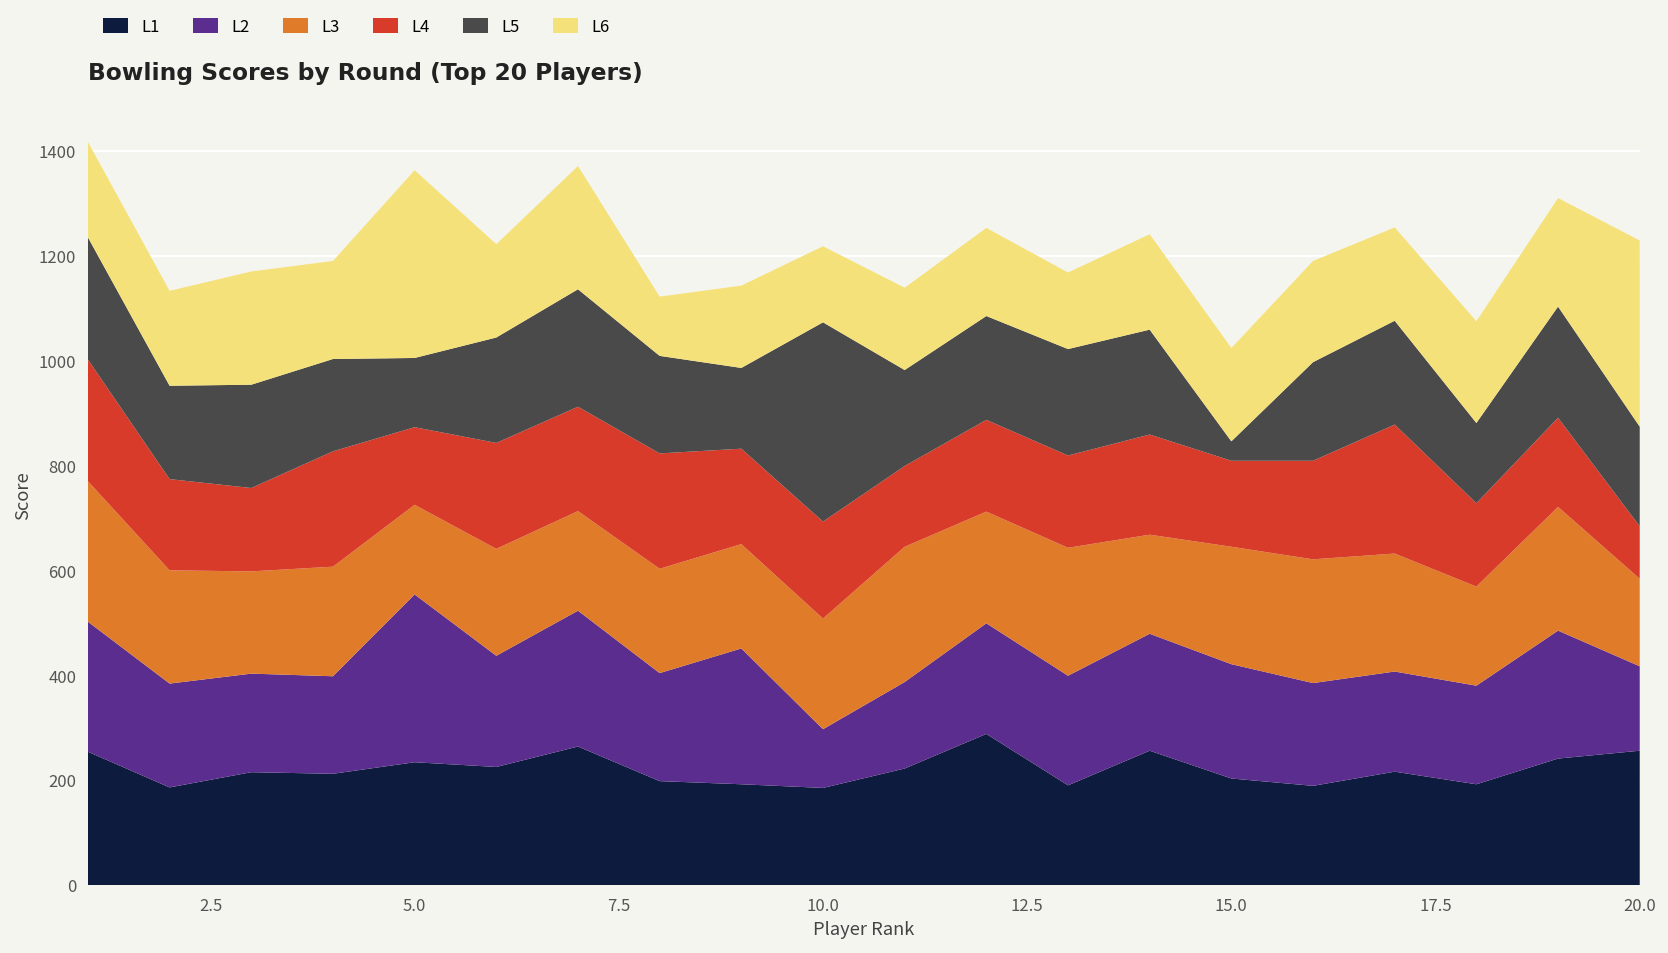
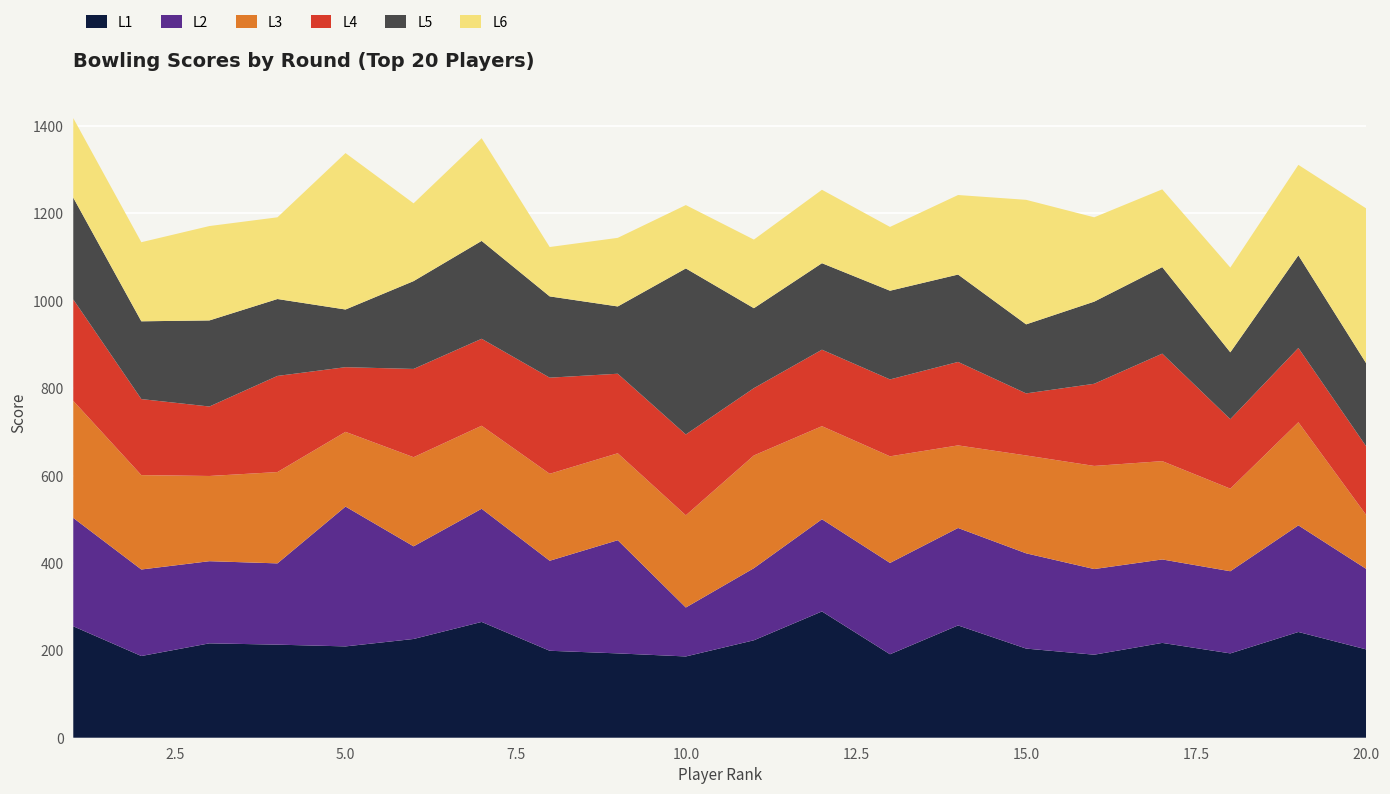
L1, 5.0: 240 -> 210
L4, 15.0: 160 -> 140
L5, 15.0: 40 -> 160
L6, 15.0: 180 -> 290
L1, 20.0: 260 -> 200
L2, 20.0: 160 -> 180
L3, 20.0: 170 -> 120
L4, 20.0: 100 -> 160
